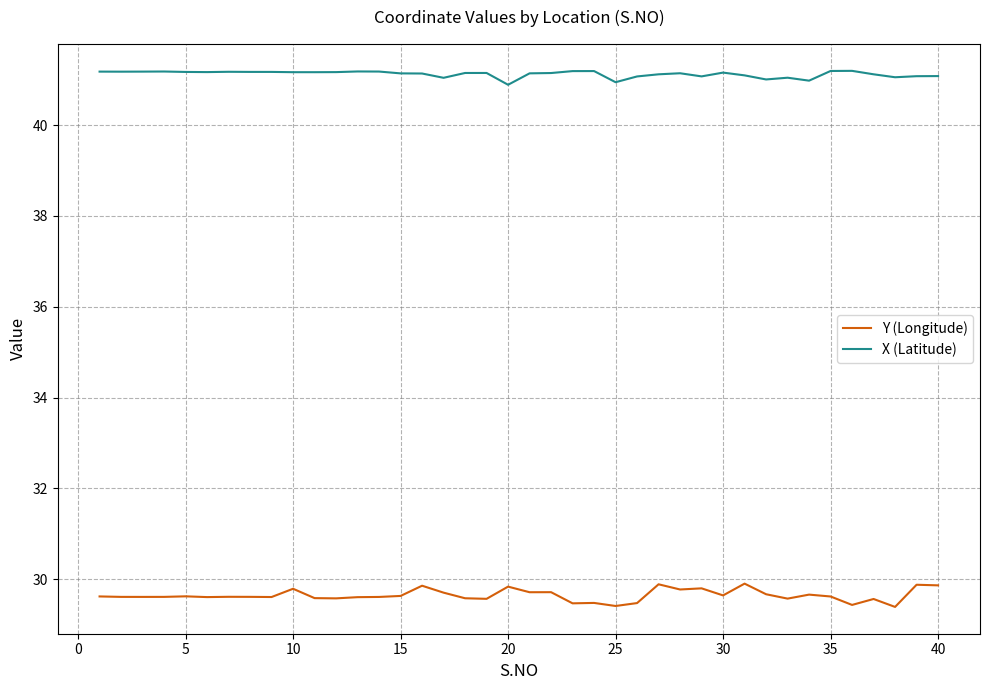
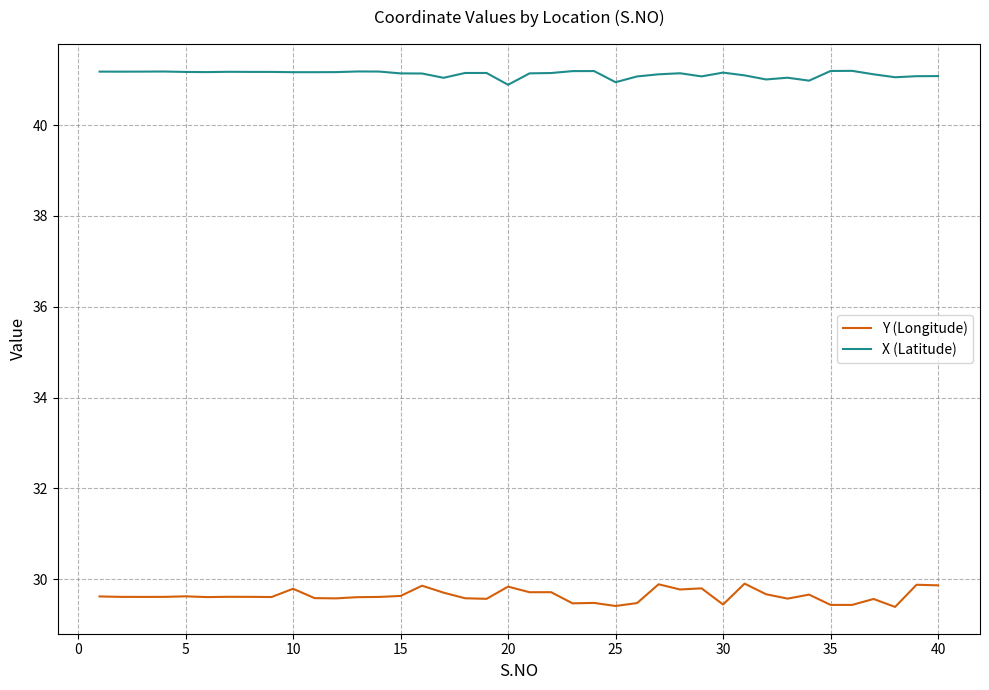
Y (Longitude), 30: 29.6 -> 29.4
Y (Longitude), 35: 29.6 -> 29.4
